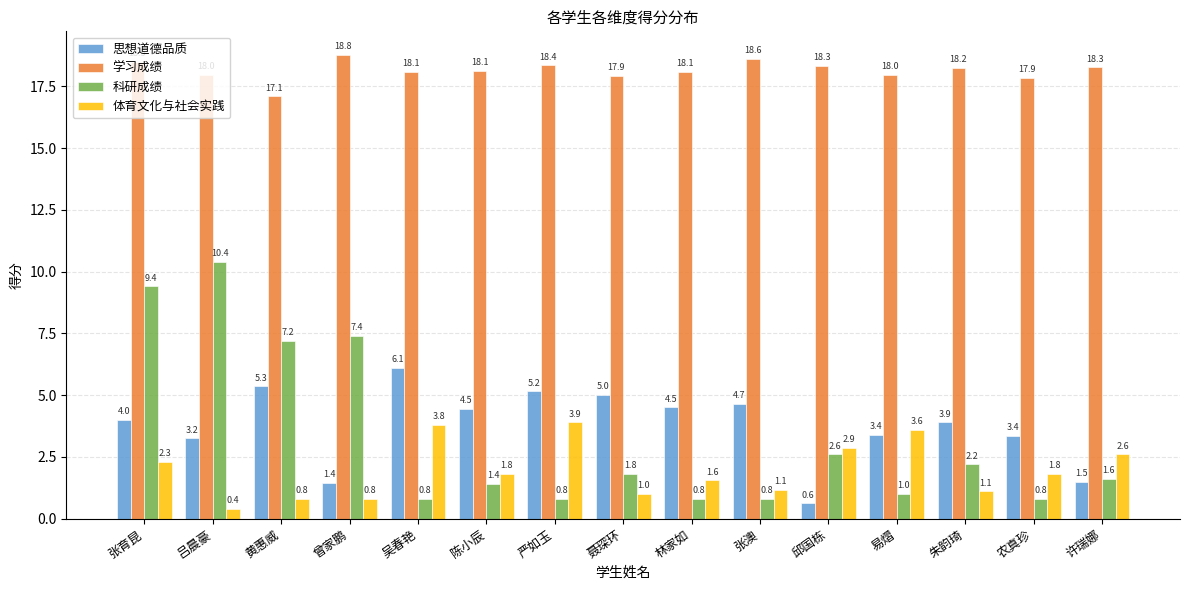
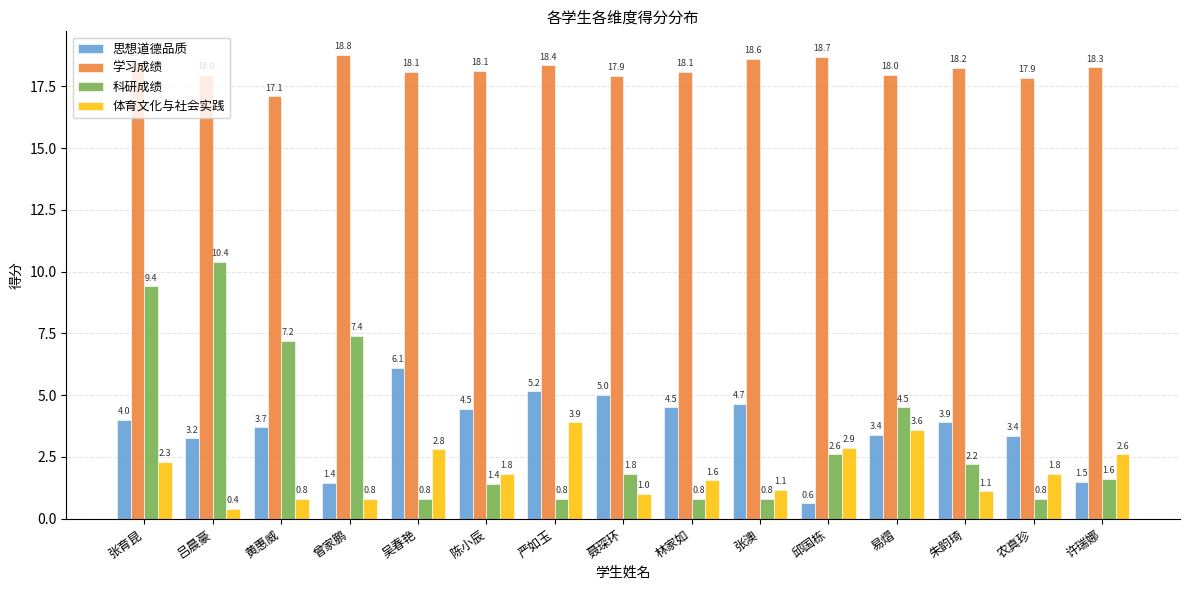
思想道德品质, 黄惠威: 5.3 -> 3.7
体育文化与社会实践, 吴春艳: 3.8 -> 2.8
学习成绩, 邱国栋: 18.3 -> 18.7
科研成绩, 易熠: 1.0 -> 4.5
